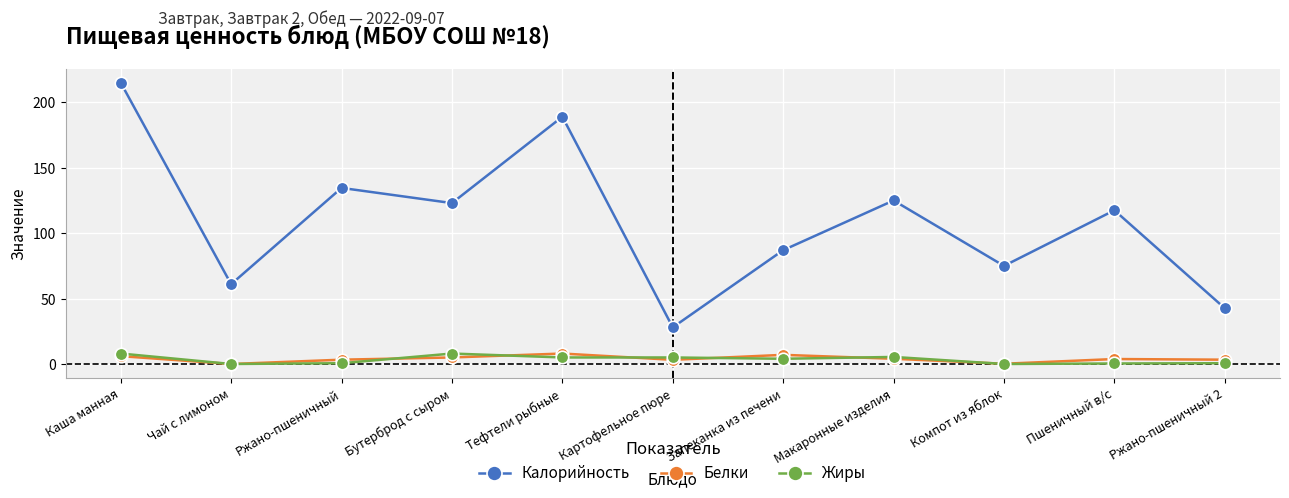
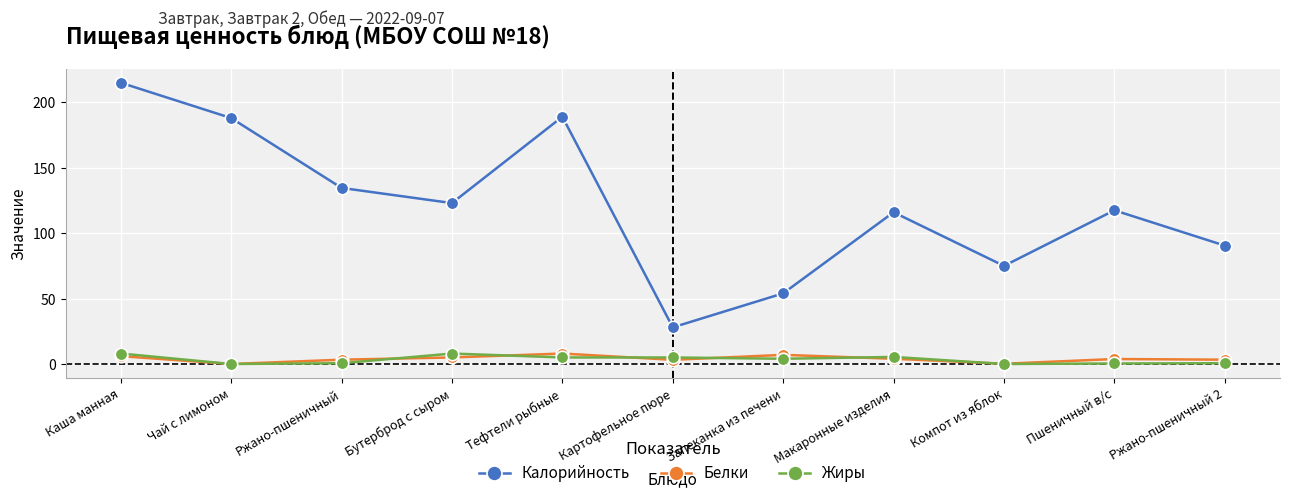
Калорийность, Чай с лимоном: 61 -> 188
Калорийность, Запеканка из печени: 87 -> 54
Калорийность, Макаронные изделия: 125 -> 116
Калорийность, Ржано-пшеничный 2: 43 -> 91
